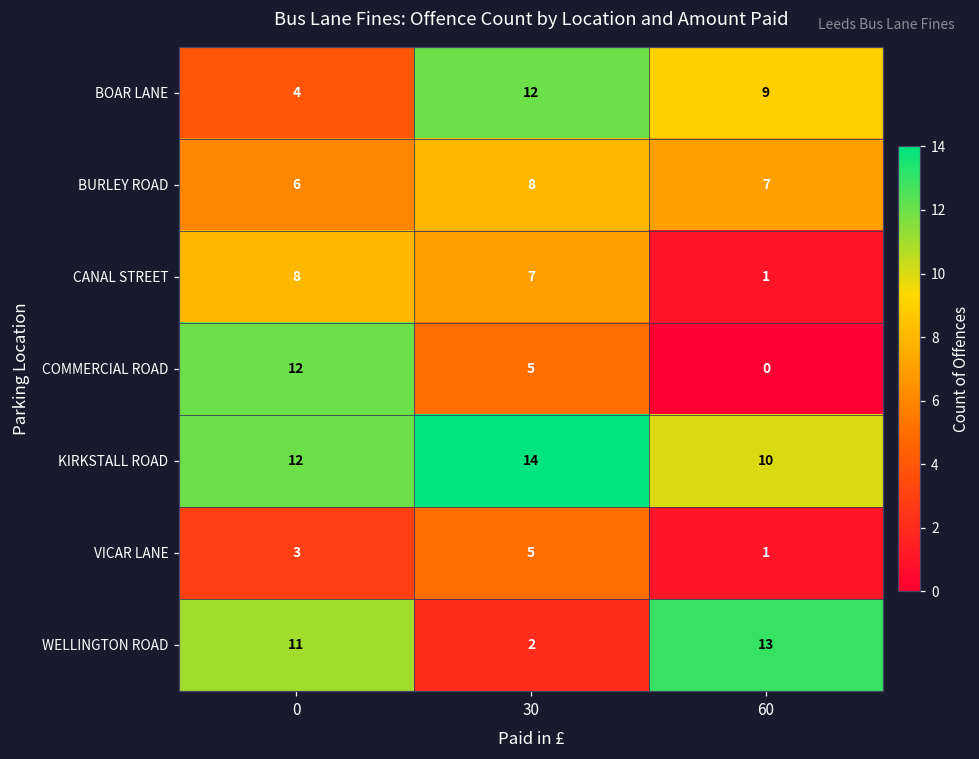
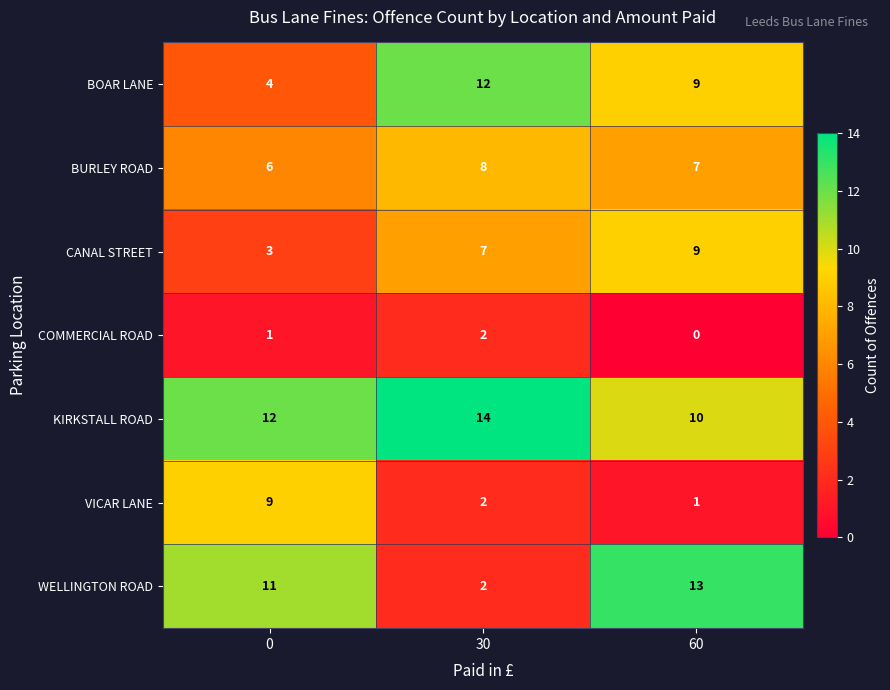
CANAL STREET, 0: 8 -> 3
CANAL STREET, 60: 1 -> 9
COMMERCIAL ROAD, 0: 12 -> 1
COMMERCIAL ROAD, 30: 5 -> 2
VICAR LANE, 0: 3 -> 9
VICAR LANE, 30: 5 -> 2
